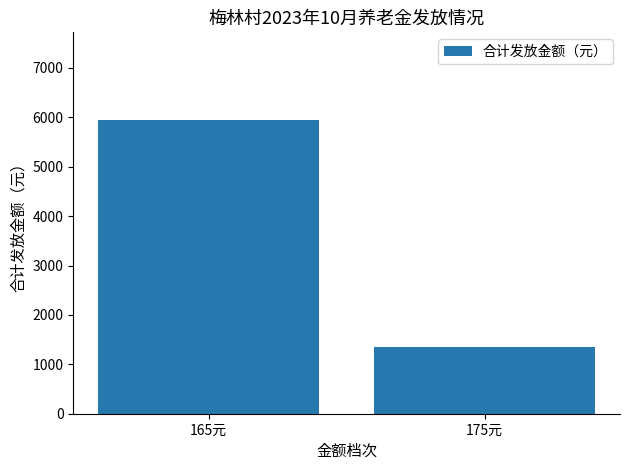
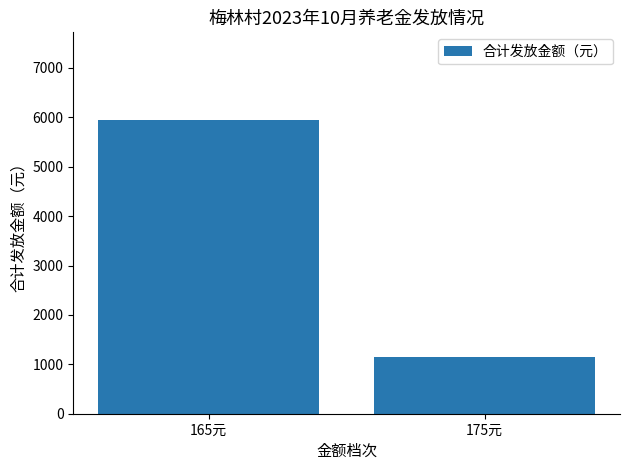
175元: 1400 -> 1100
